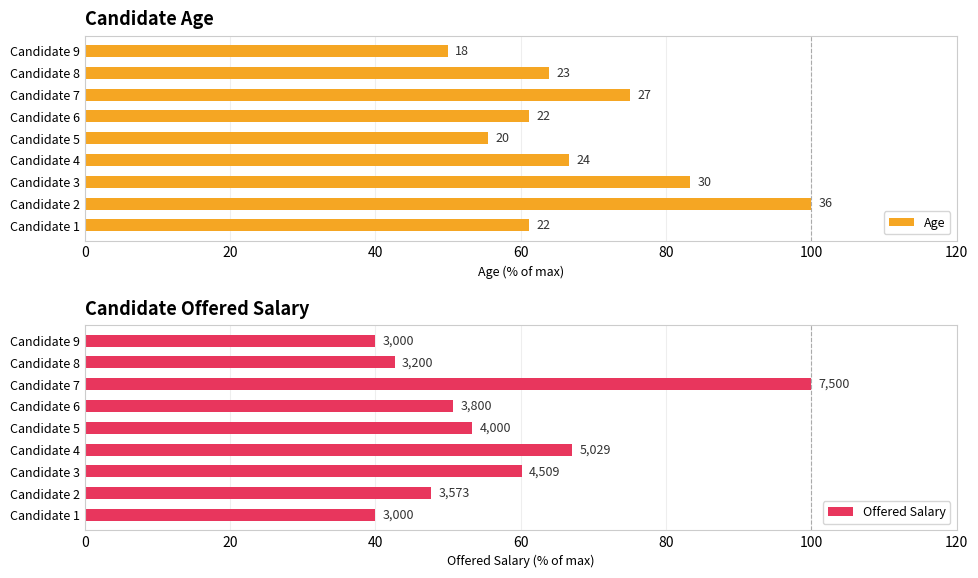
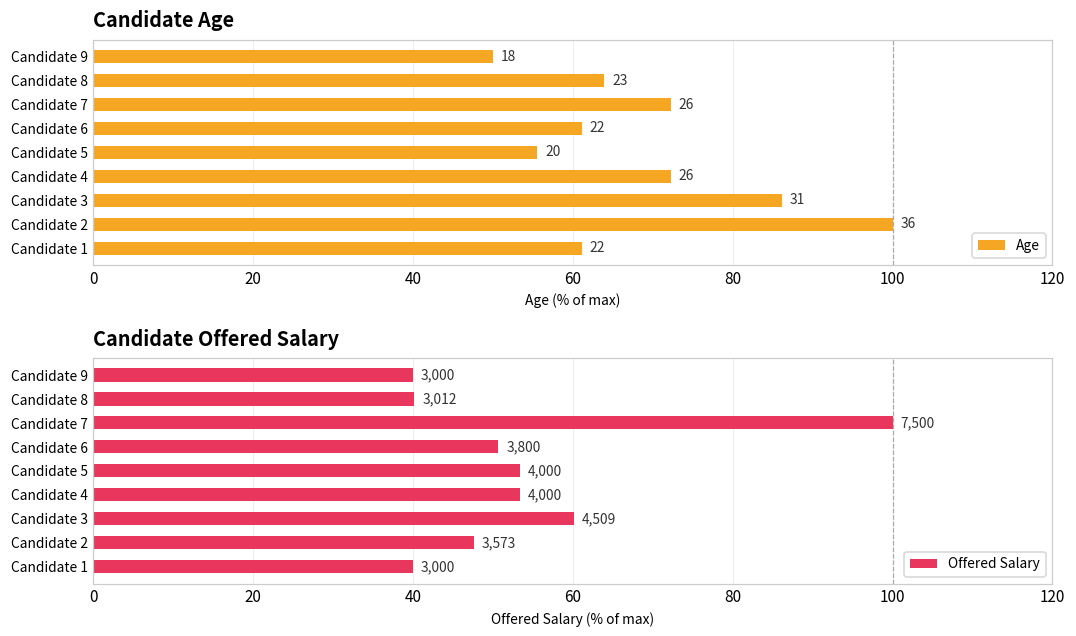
Candidate Age, Candidate 7: 27 -> 26
Candidate Age, Candidate 4: 24 -> 26
Candidate Age, Candidate 3: 30 -> 31
Candidate Offered Salary, Candidate 8: 3,200 -> 3,012
Candidate Offered Salary, Candidate 4: 5,029 -> 4,000
